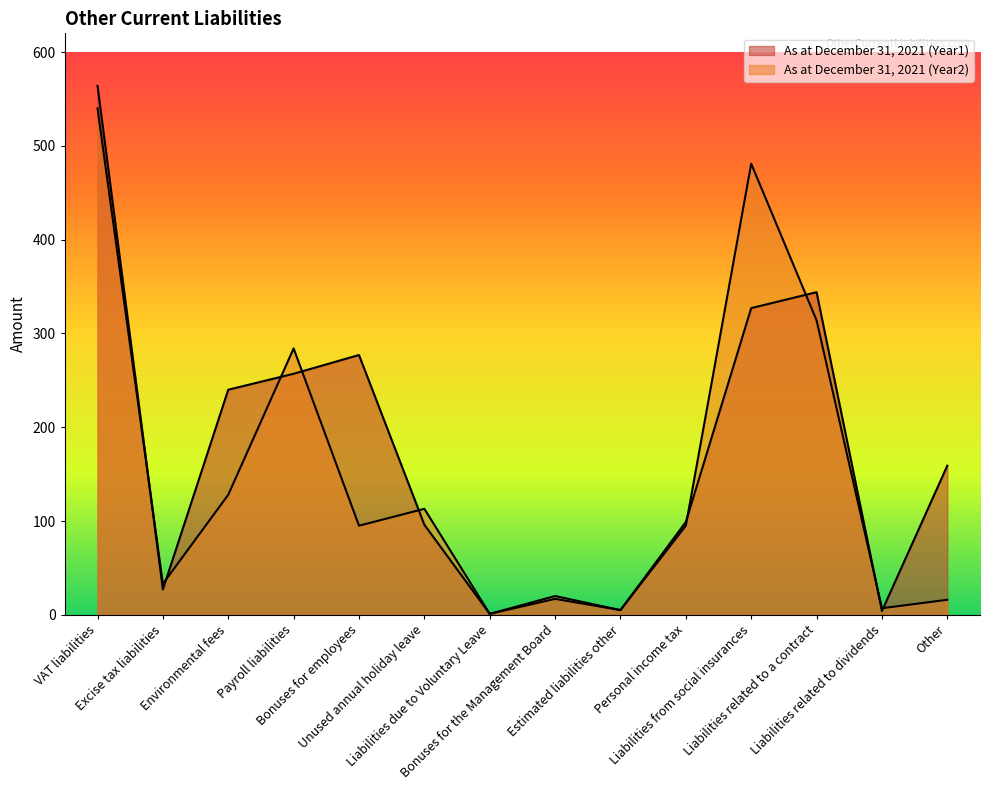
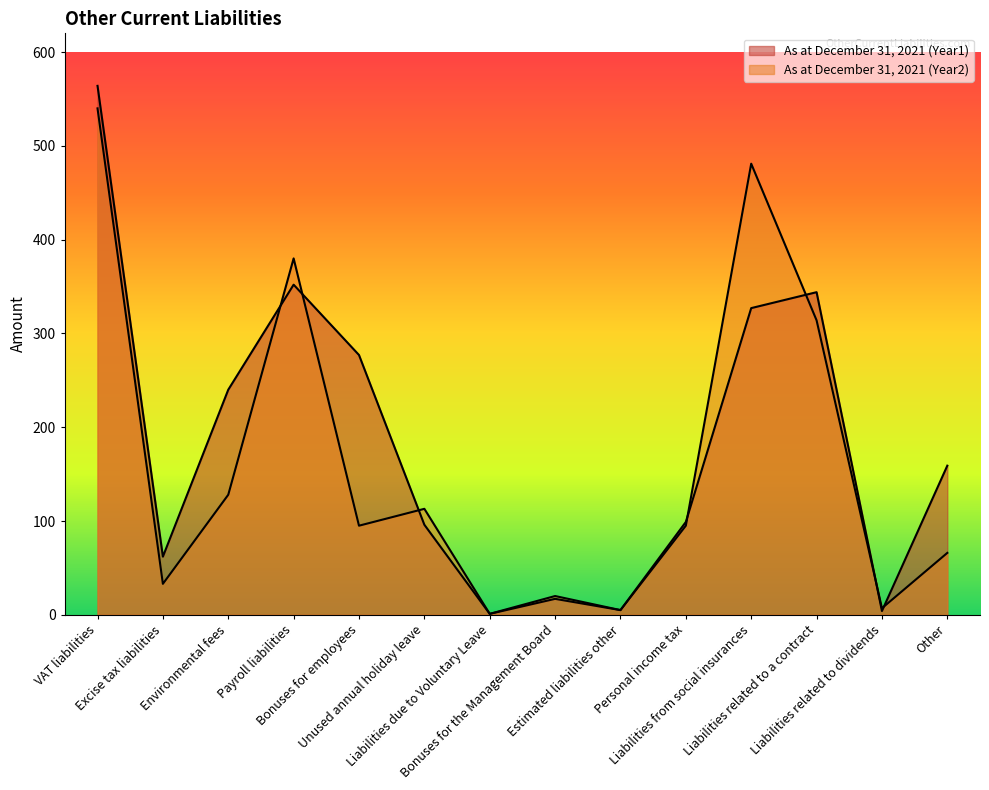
As at December 31, 2021 (Year1), Excise tax liabilities: 30 -> 60
As at December 31, 2021 (Year1), Payroll liabilities: 260 -> 350
As at December 31, 2021 (Year2), Payroll liabilities: 280 -> 380
As at December 31, 2021 (Year2), Other: 20 -> 70
